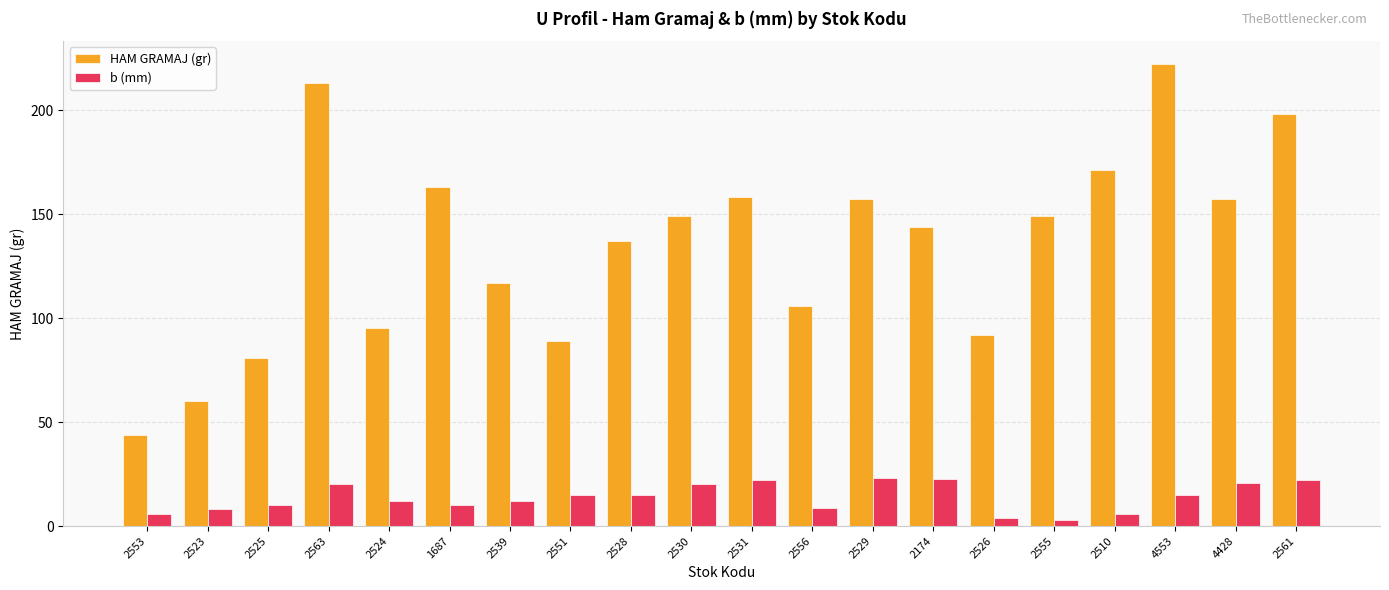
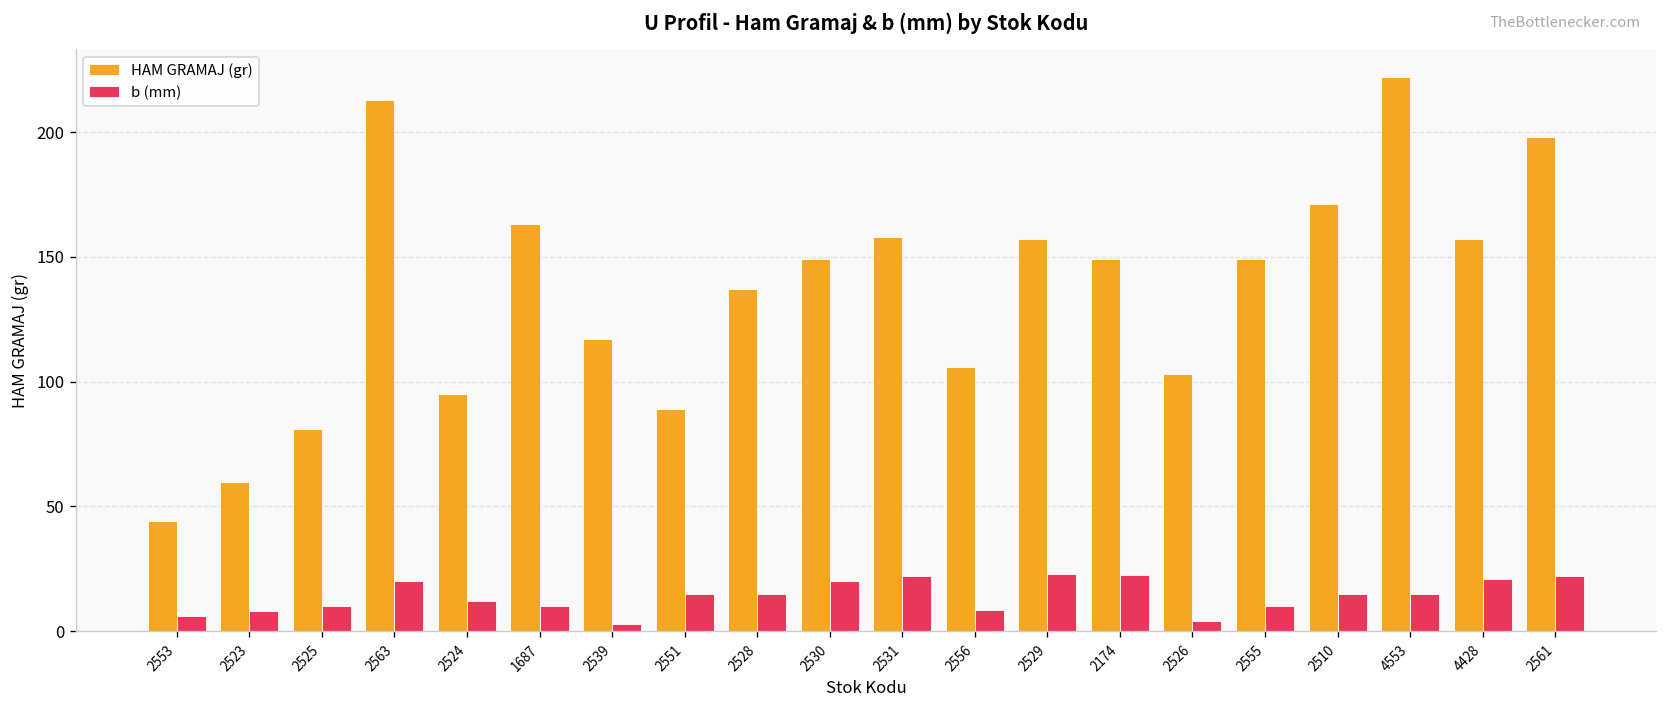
b (mm), 2539: 12 -> 3
HAM GRAMAJ (gr), 2174: 144 -> 149
HAM GRAMAJ (gr), 2526: 92 -> 103
b (mm), 2555: 3 -> 10
b (mm), 2510: 6 -> 15
